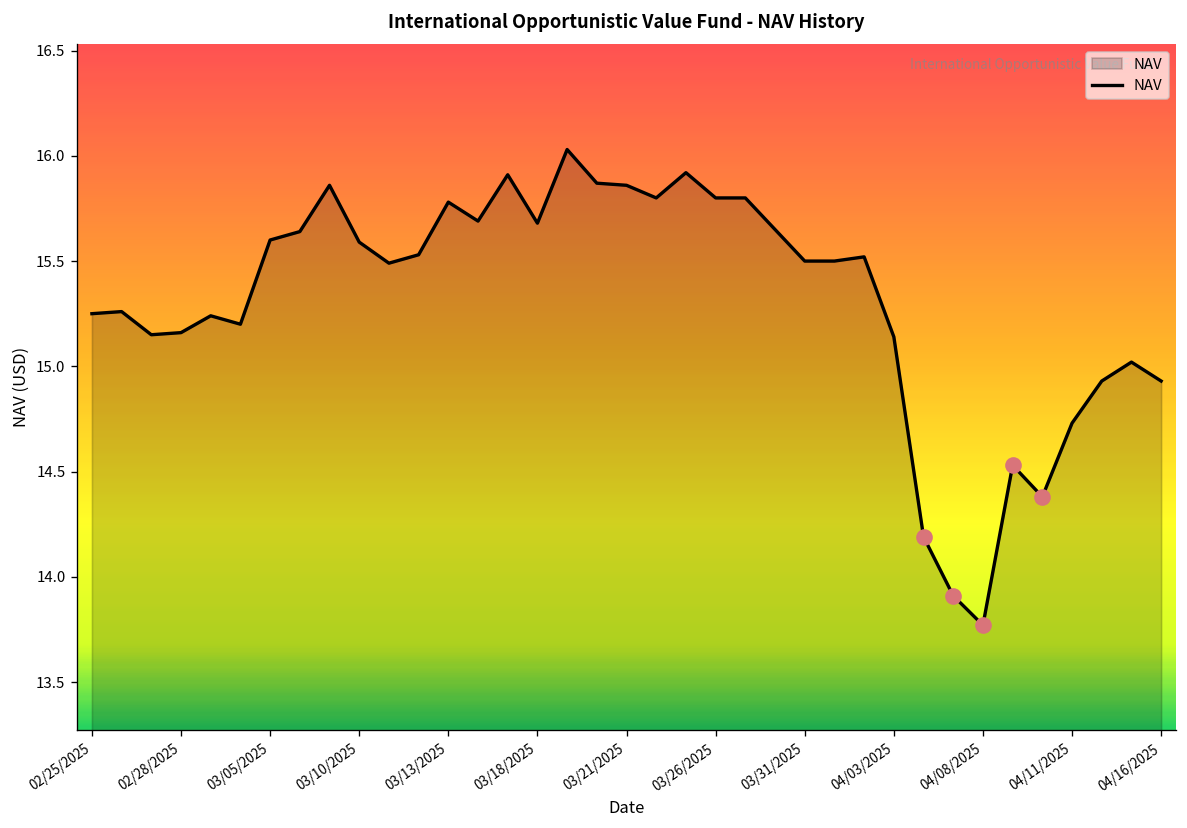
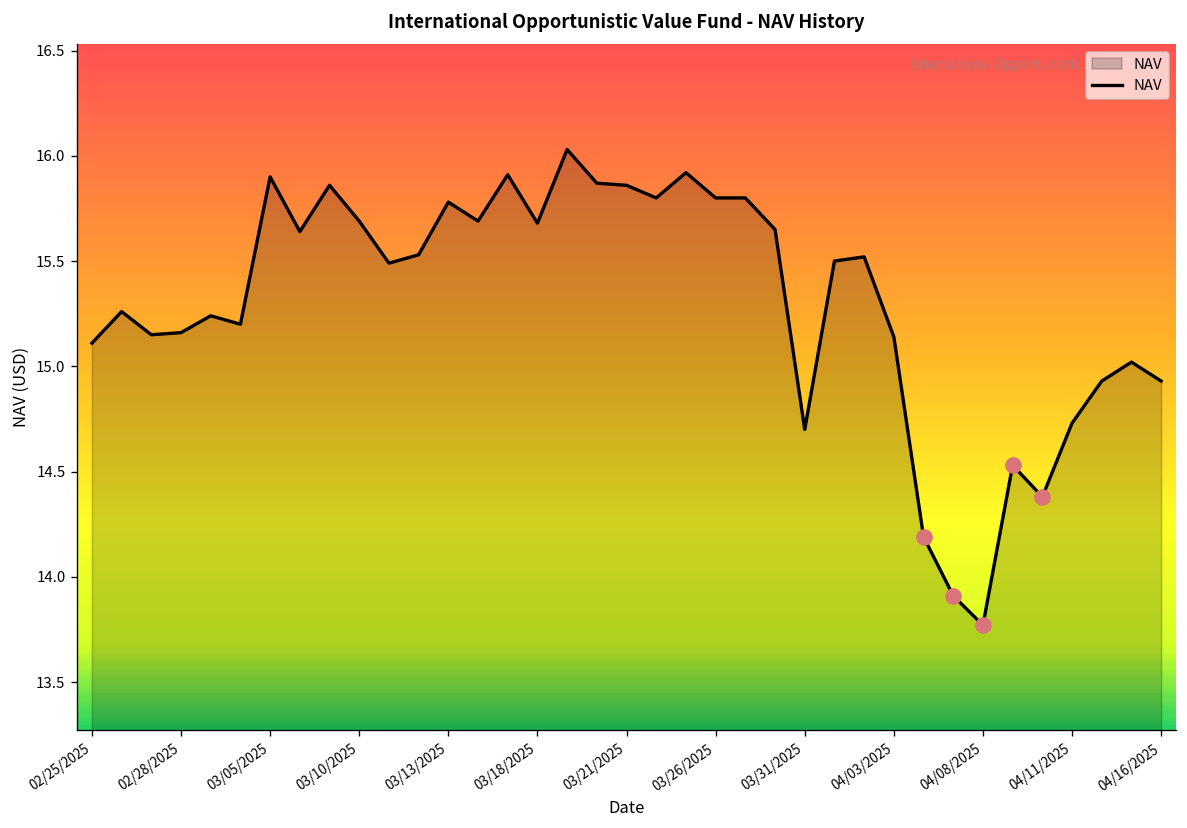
NAV, 02/25/2025: 15.25 -> 15.11
NAV, 03/05/2025: 15.6 -> 15.9
NAV, 03/10/2025: 15.59 -> 15.69
NAV, 03/31/2025: 15.5 -> 14.7
